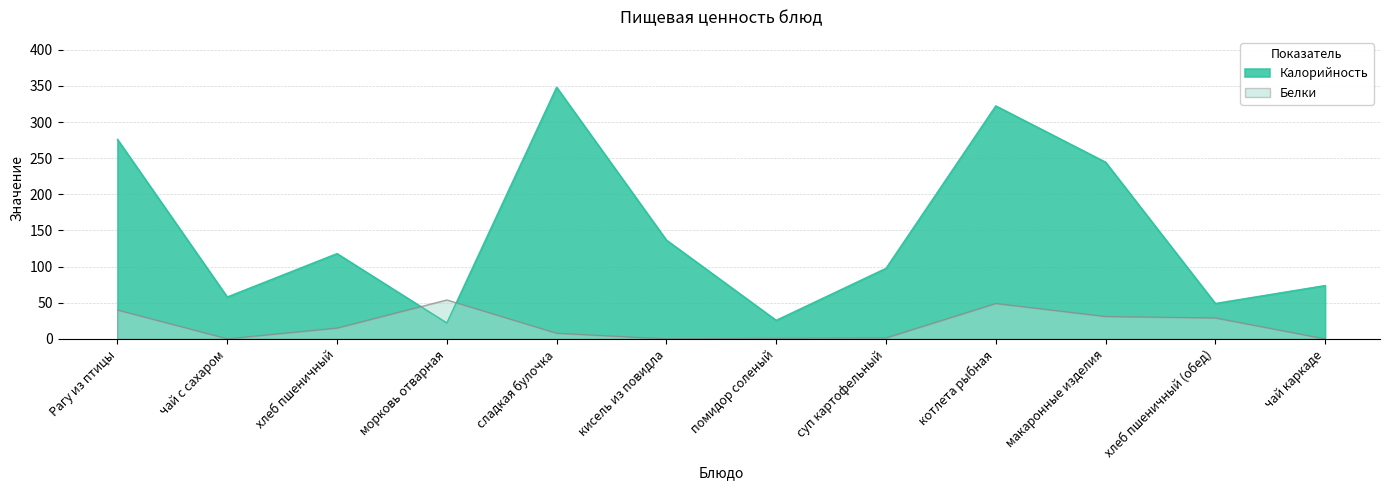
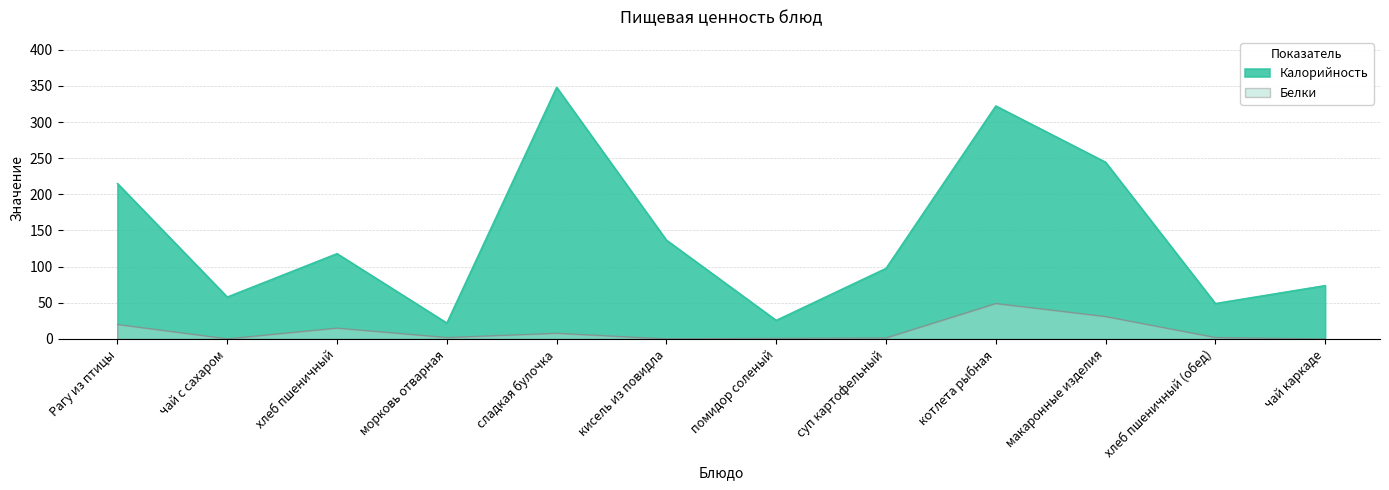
Калорийность, Рагу из птицы: 280 -> 220
Белки, Рагу из птицы: 40 -> 20
Белки, морковь отварная: 50 -> 0
Белки, хлеб пшеничный (обед): 30 -> 0
